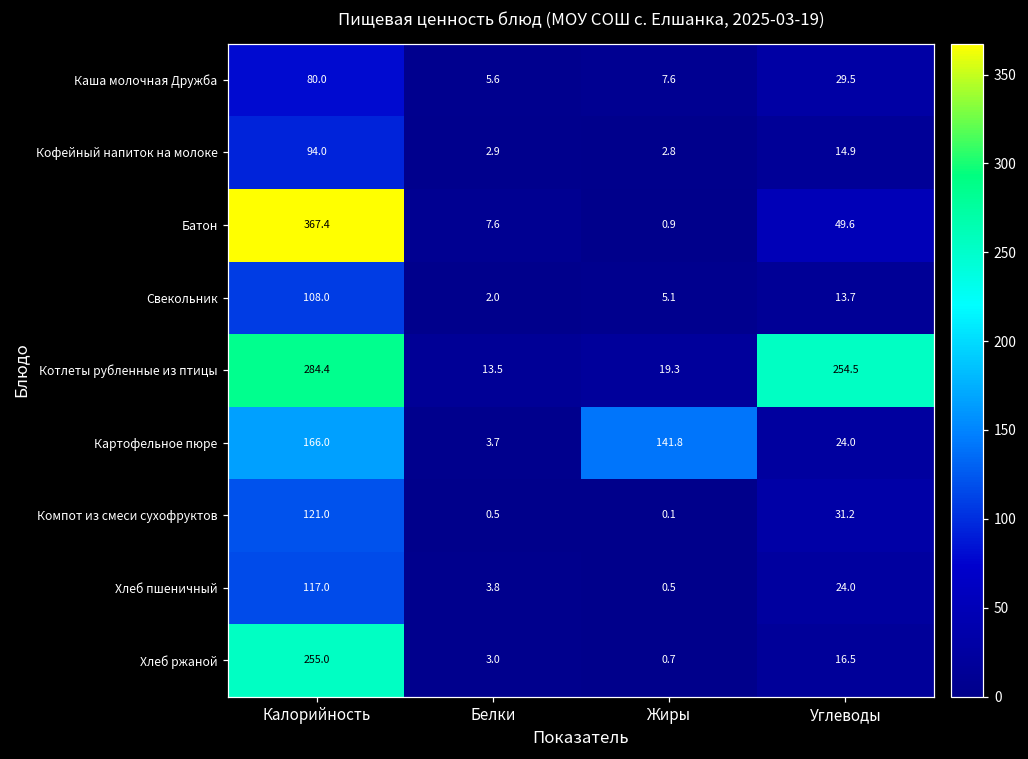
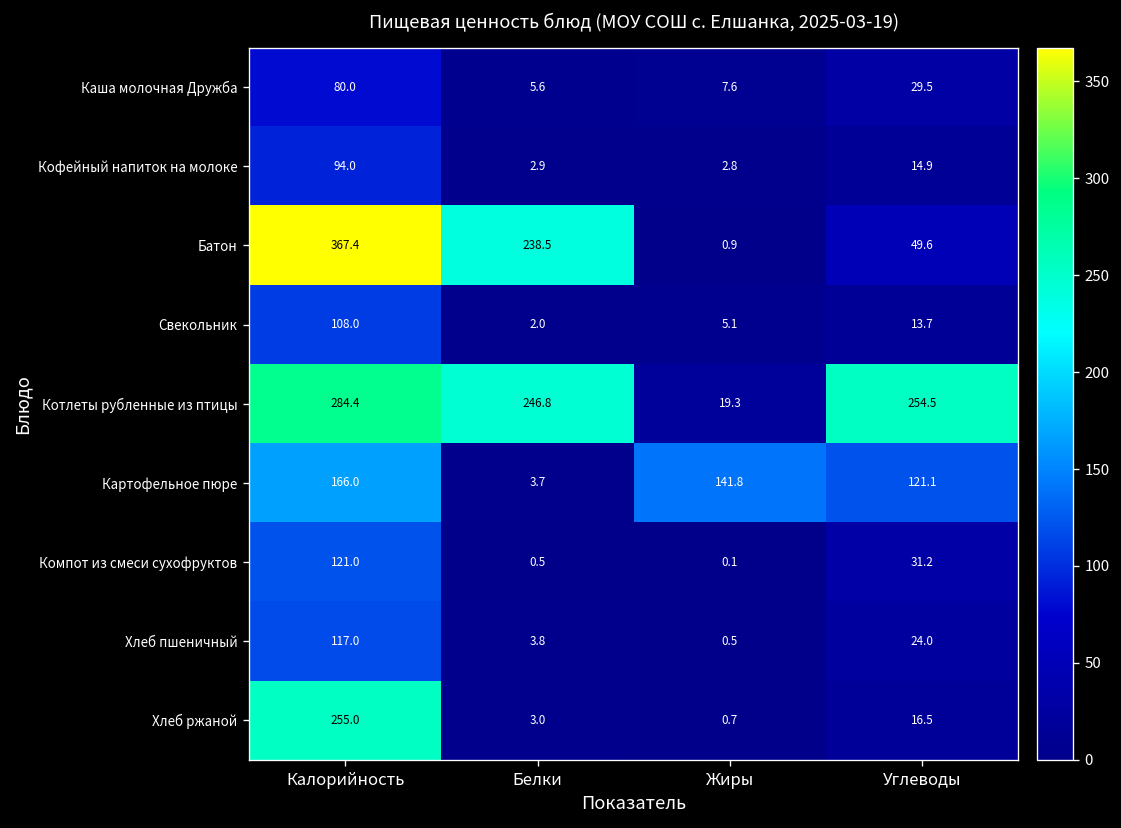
Батон, Белки: 7.6 -> 238.5
Котлеты рубленные из птицы, Белки: 13.5 -> 246.8
Картофельное пюре, Углеводы: 24.0 -> 121.1
